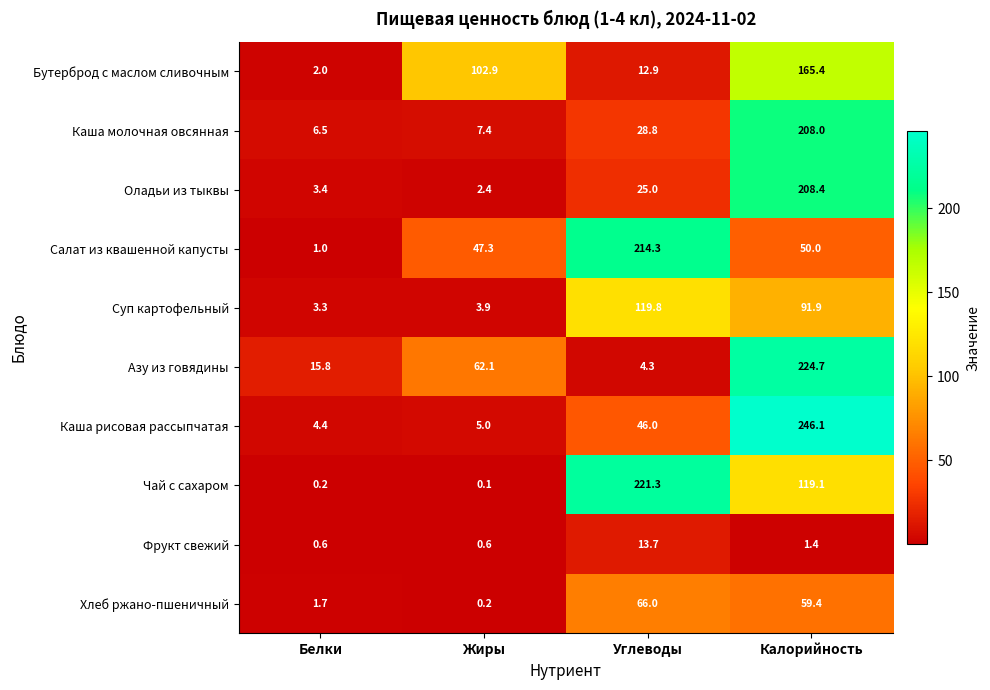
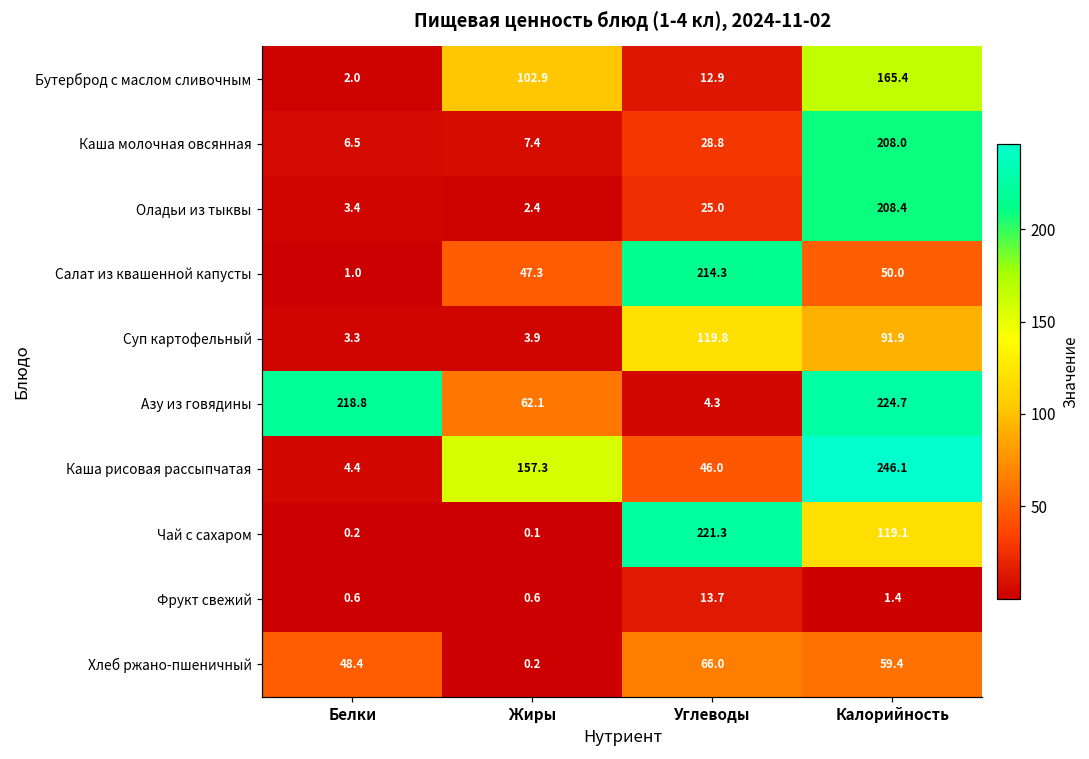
Азу из говядины, Белки: 15.8 -> 218.8
Каша рисовая рассыпчатая, Жиры: 5.0 -> 157.3
Хлеб ржано-пшеничный, Белки: 1.7 -> 48.4
